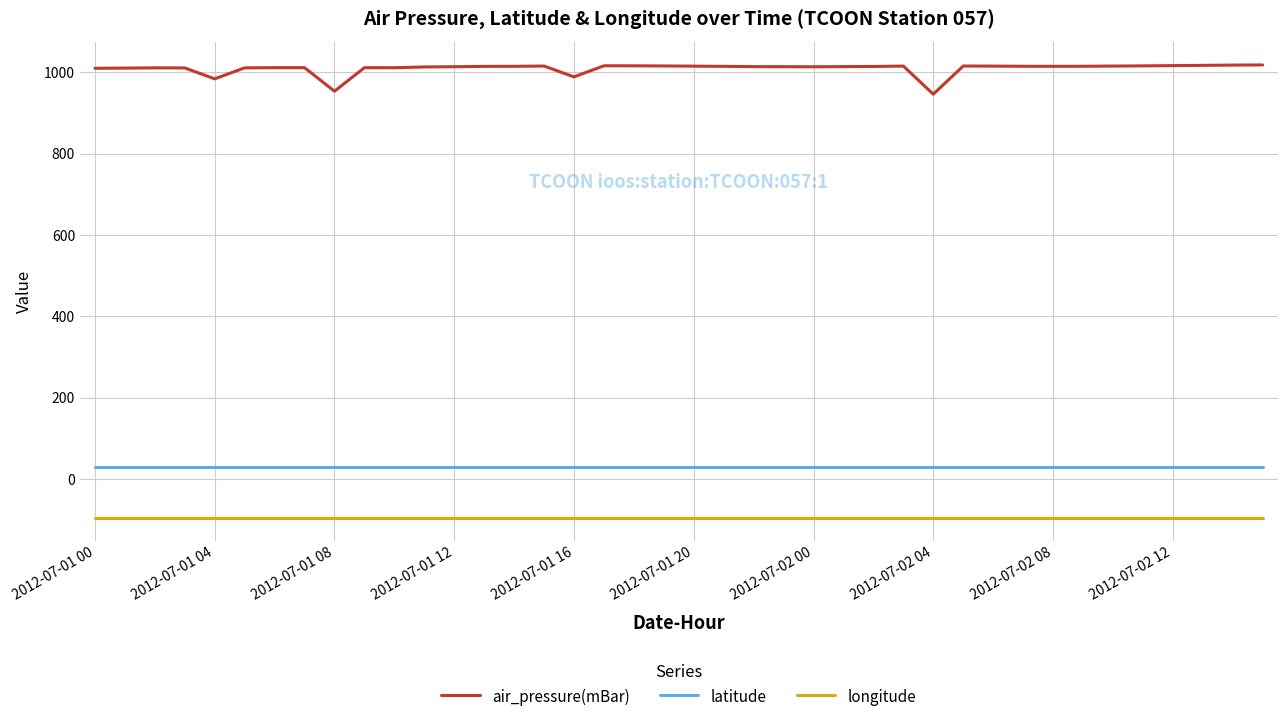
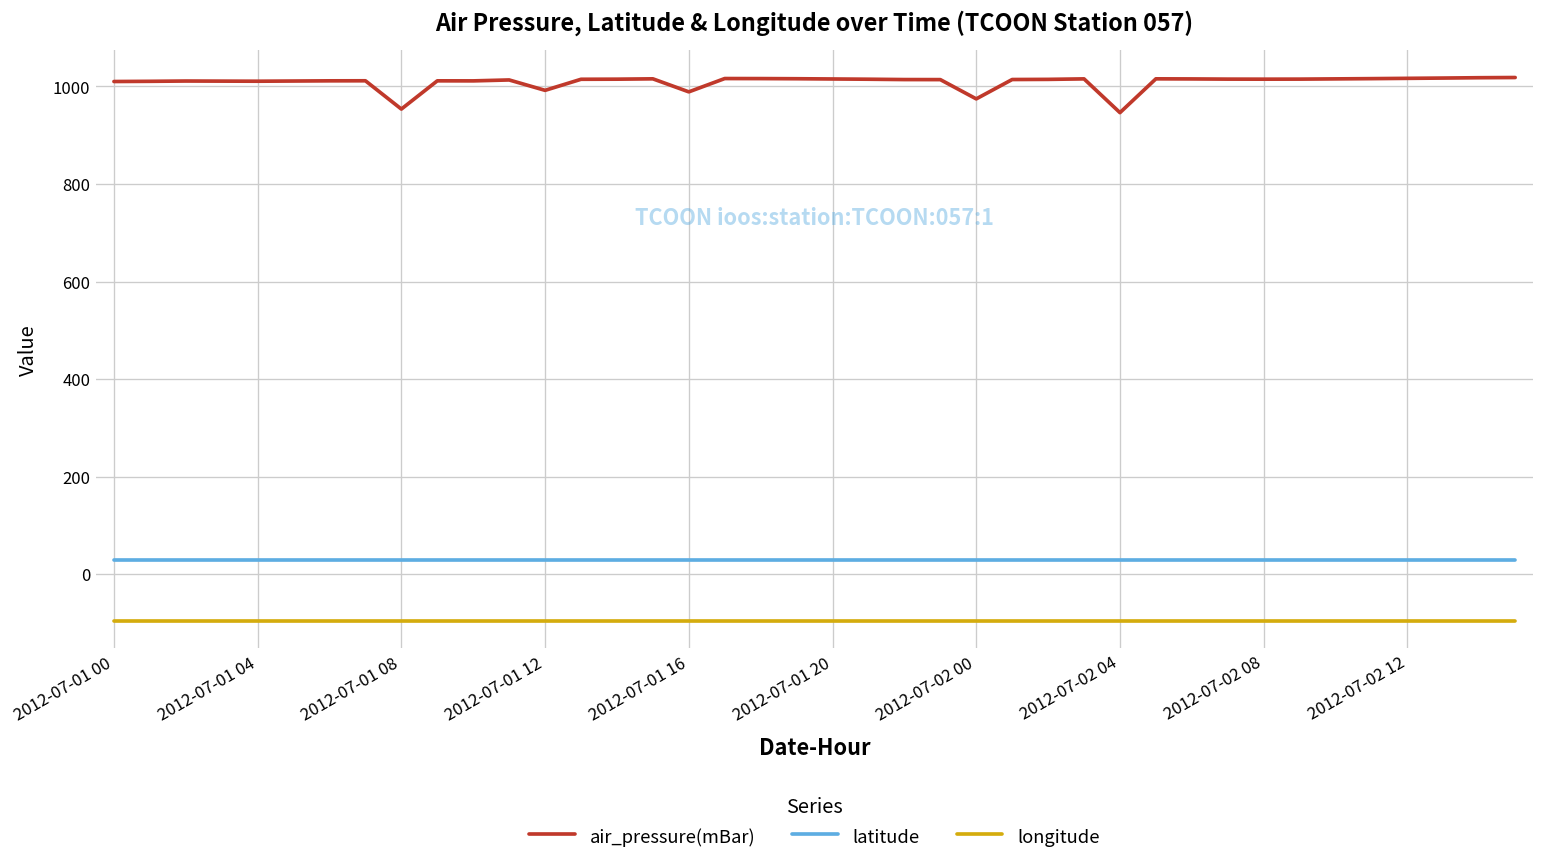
air_pressure(mBar), 2012-07-01 04: 980 -> 1010
air_pressure(mBar), 2012-07-01 12: 1010 -> 990
air_pressure(mBar), 2012-07-02 00: 1010 -> 970
